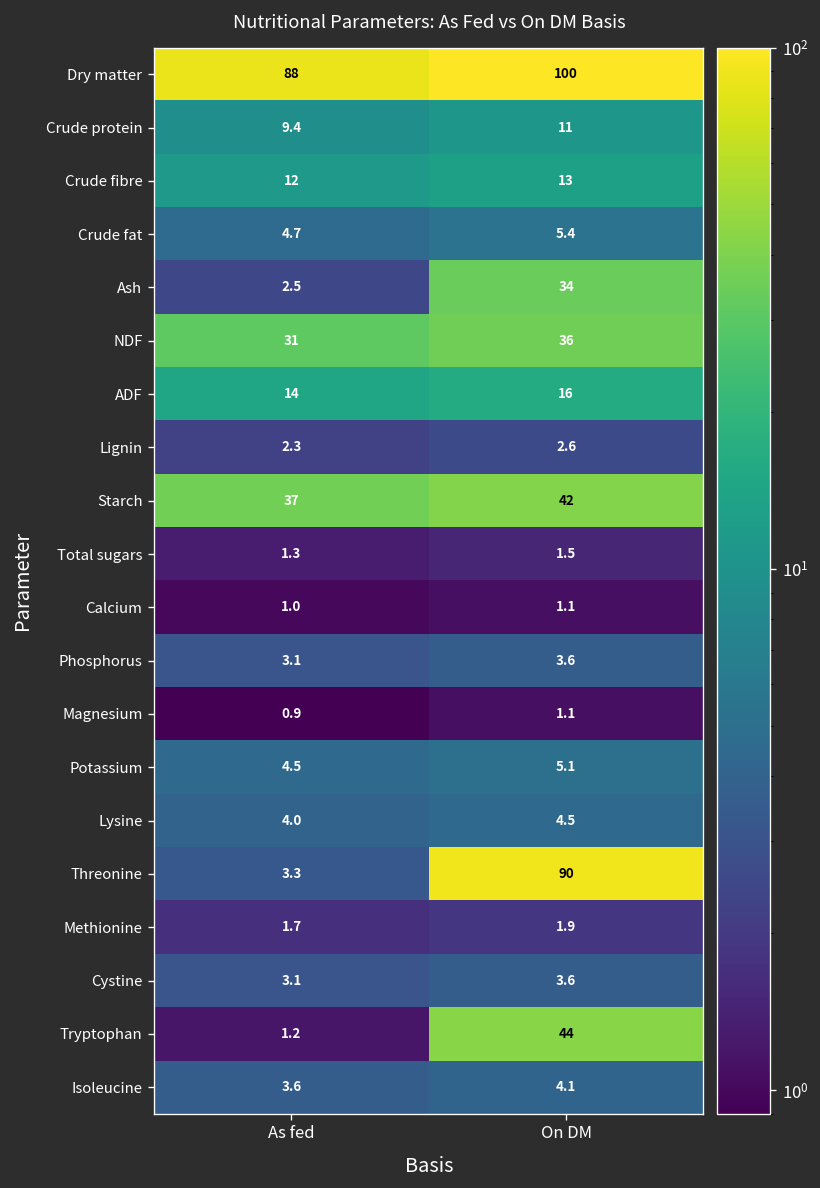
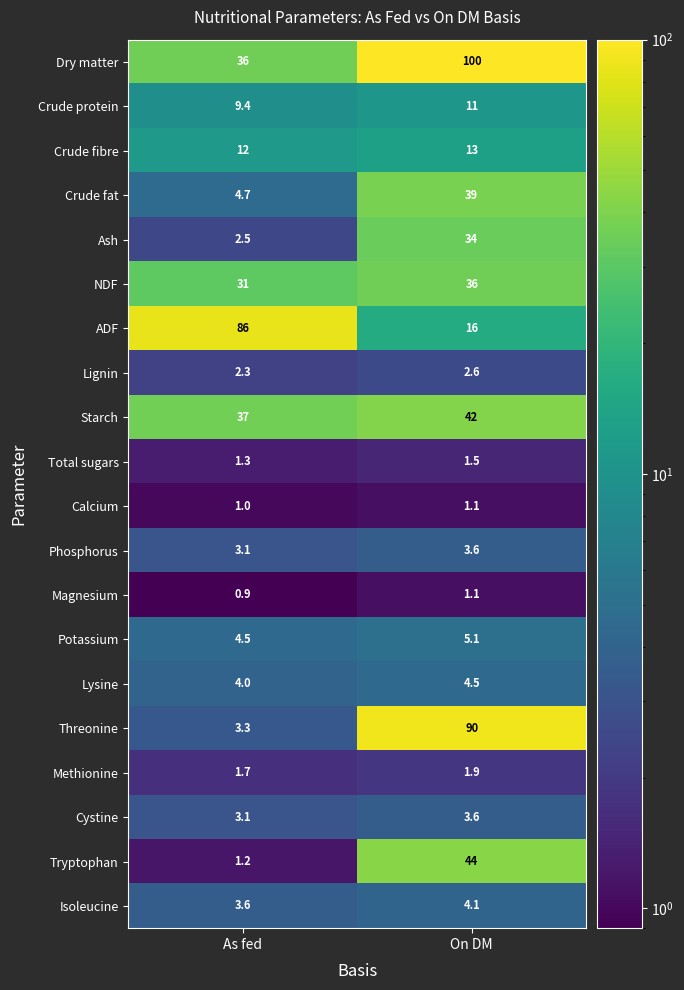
Dry matter, As fed: 88 -> 36
Crude fat, On DM: 5.4 -> 39
ADF, As fed: 14 -> 86
